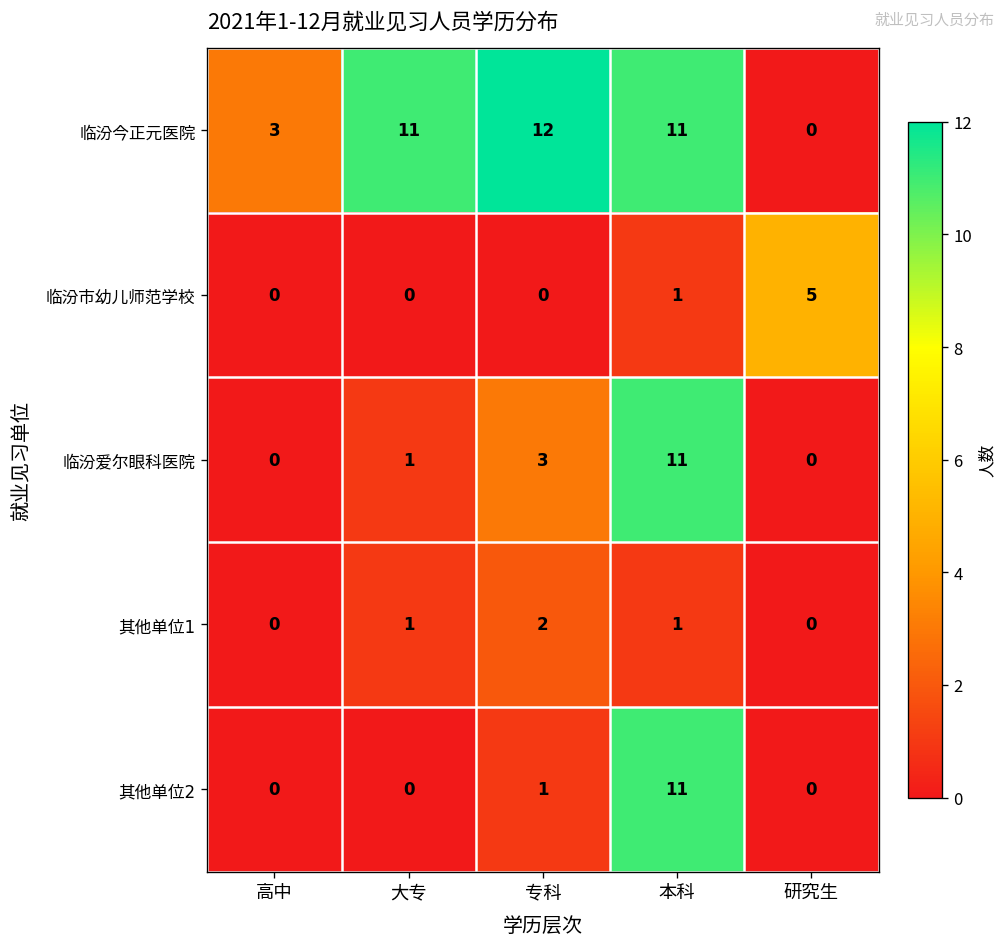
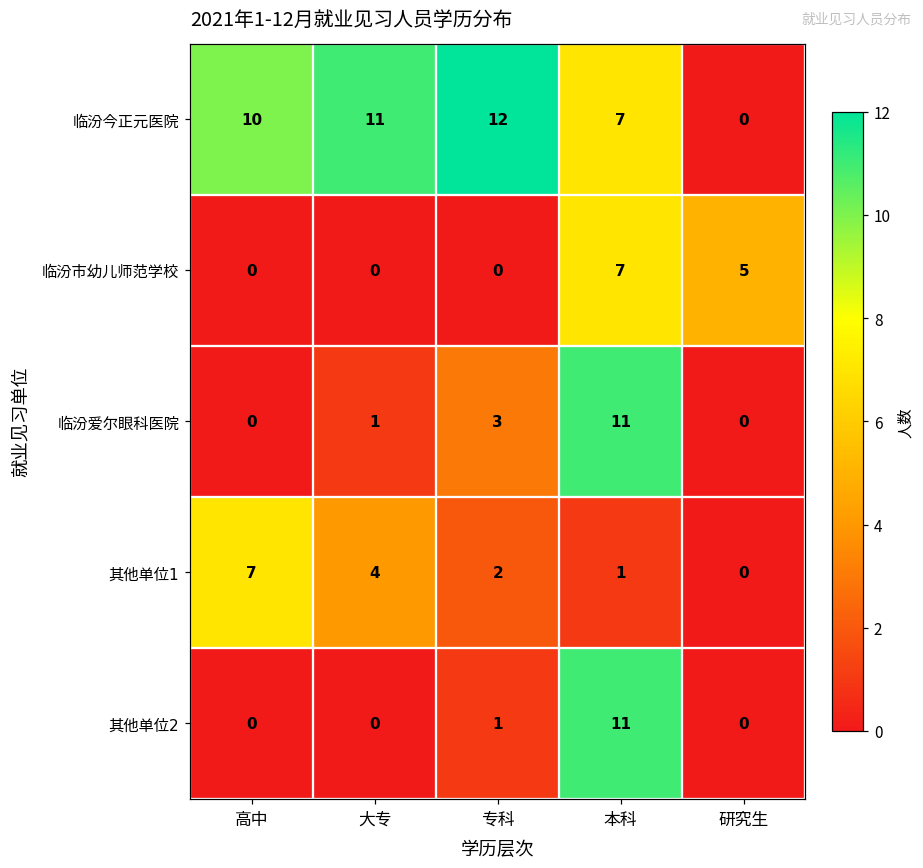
临汾今正元医院, 高中: 3 -> 10
临汾今正元医院, 本科: 11 -> 7
临汾市幼儿师范学校, 本科: 1 -> 7
其他单位1, 高中: 0 -> 7
其他单位1, 大专: 1 -> 4
